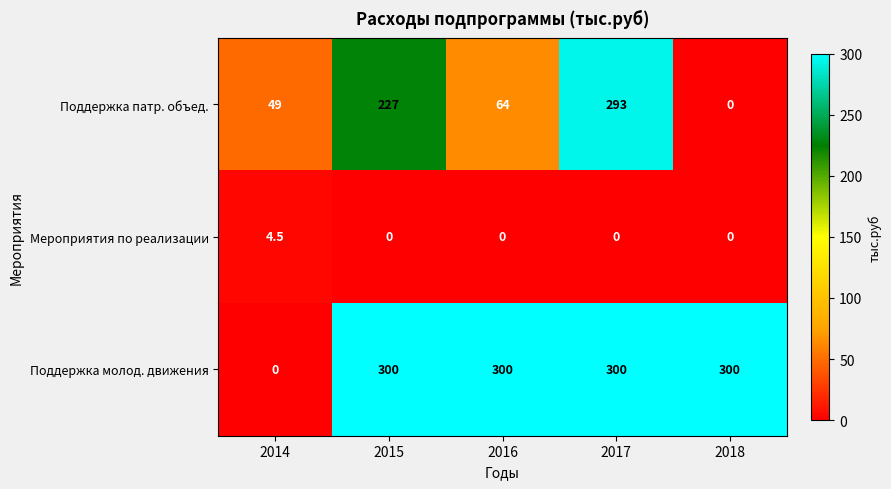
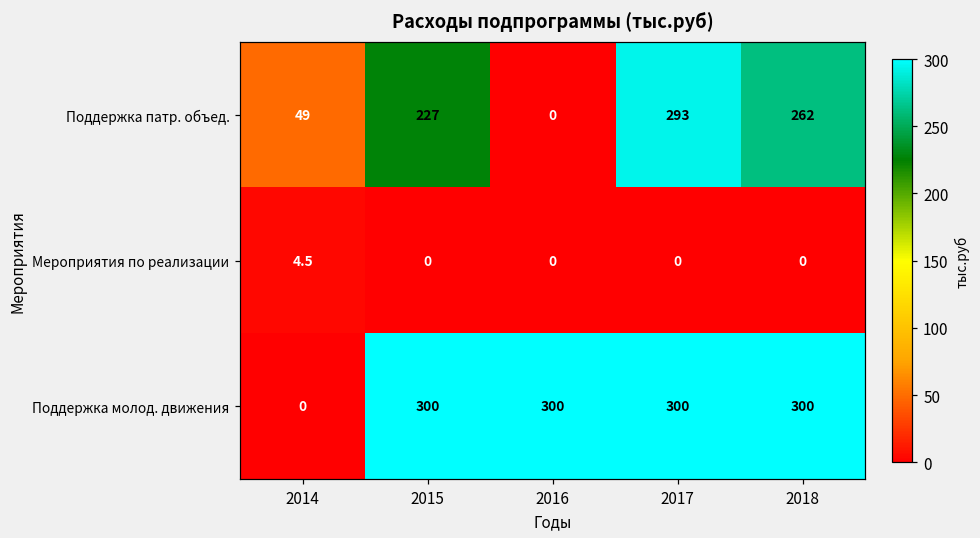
Поддержка патр. объед., 2016: 64 -> 0
Поддержка патр. объед., 2018: 0 -> 262
